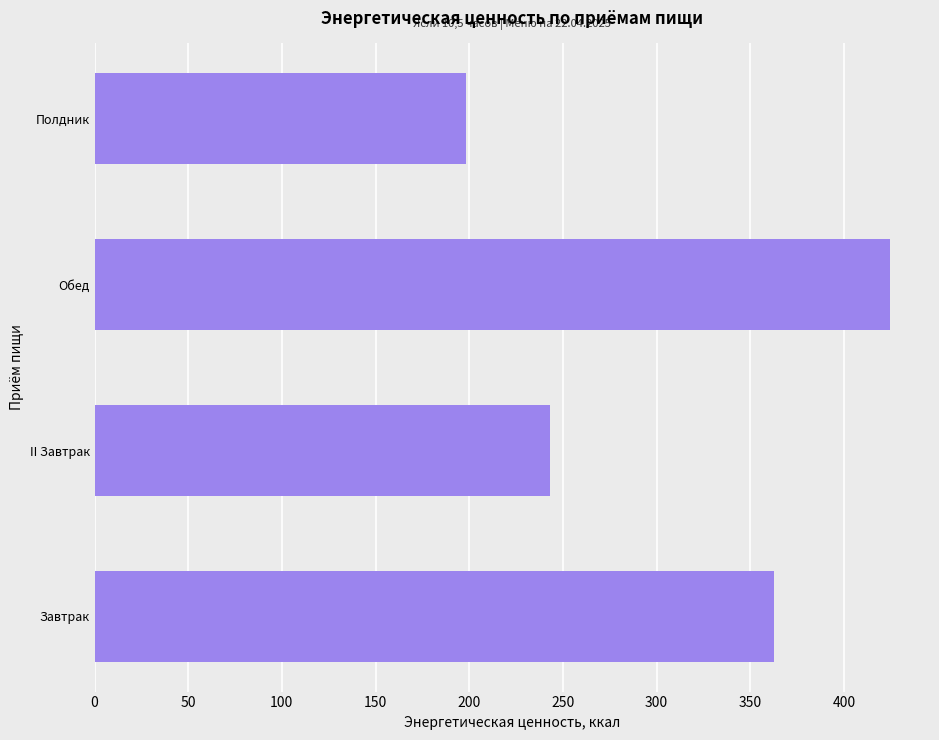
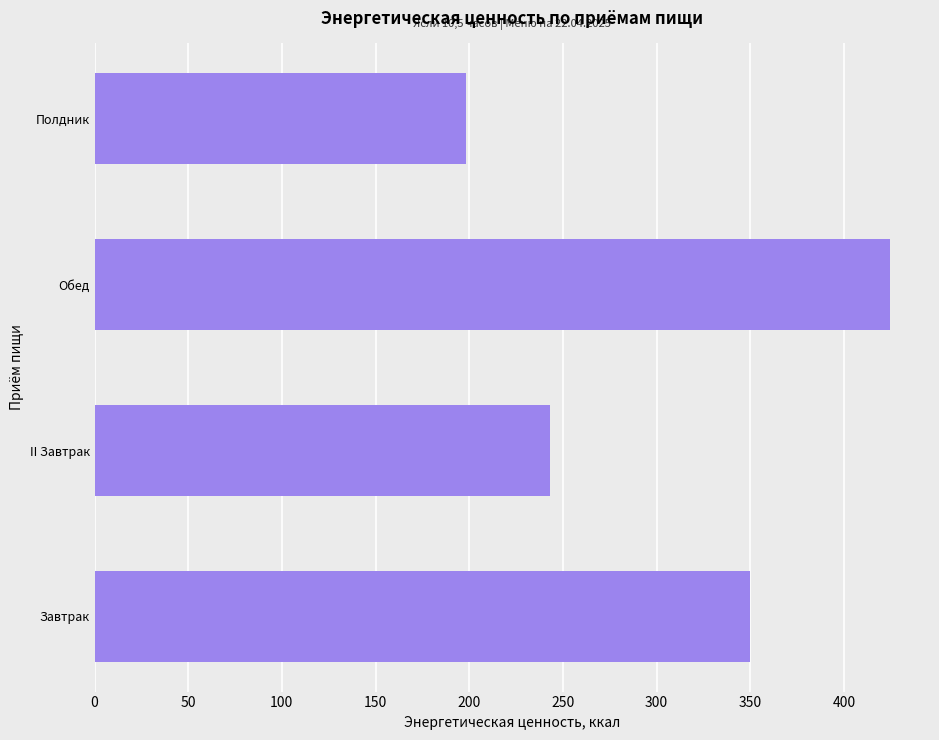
Завтрак: 363 -> 350
